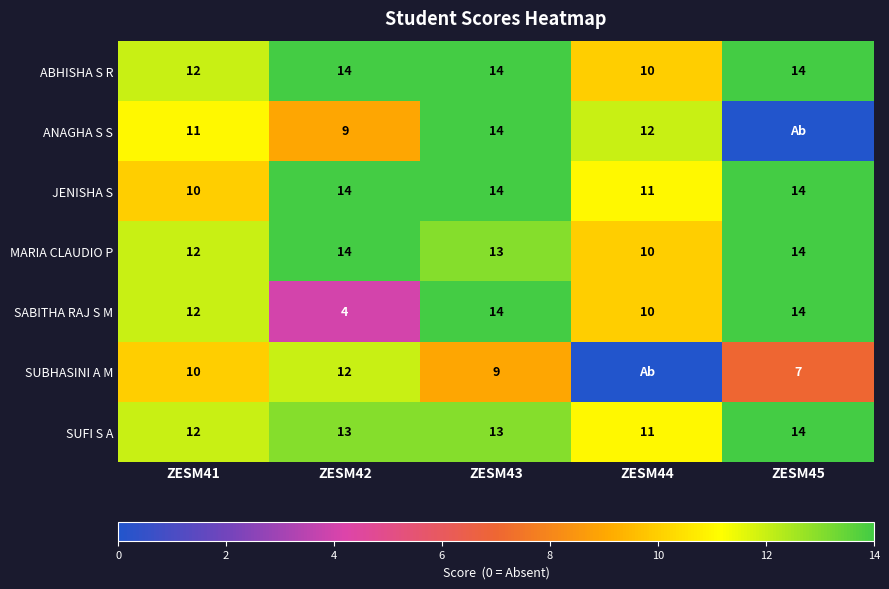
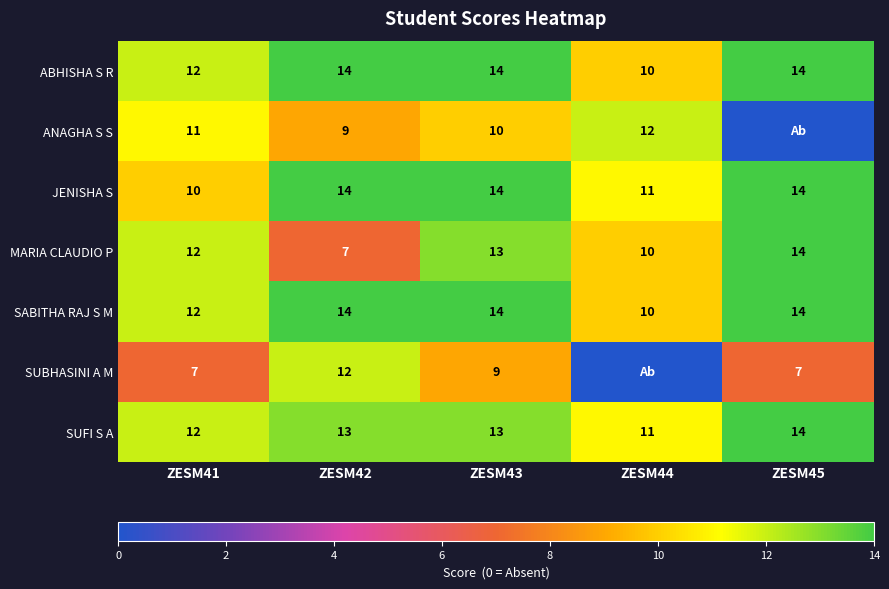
ANAGHA S S, ZESM43: 14 -> 10
MARIA CLAUDIO P, ZESM42: 14 -> 7
SABITHA RAJ S M, ZESM42: 4 -> 14
SUBHASINI A M, ZESM41: 10 -> 7
